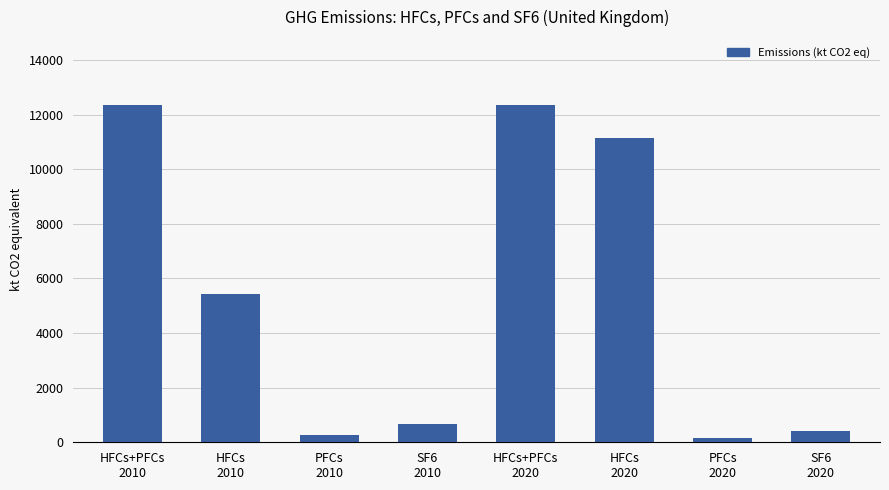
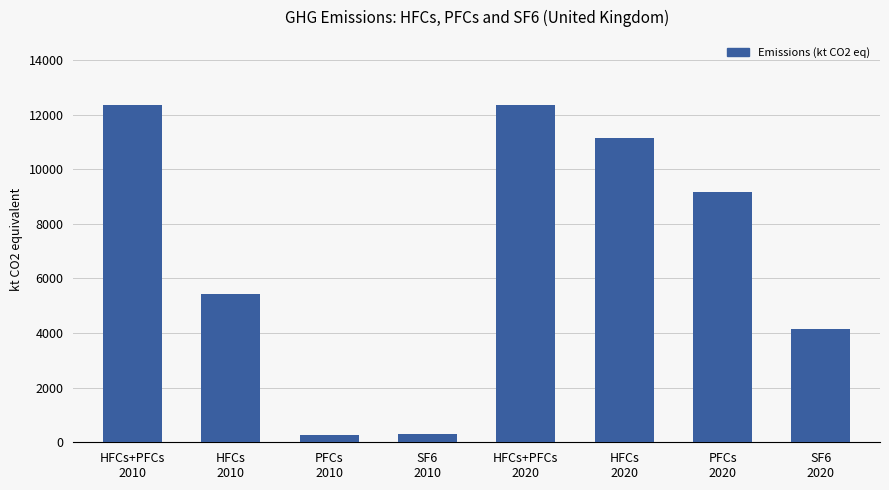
SF6 2010: 700 -> 300
PFCs 2020: 200 -> 9200
SF6 2020: 400 -> 4100
